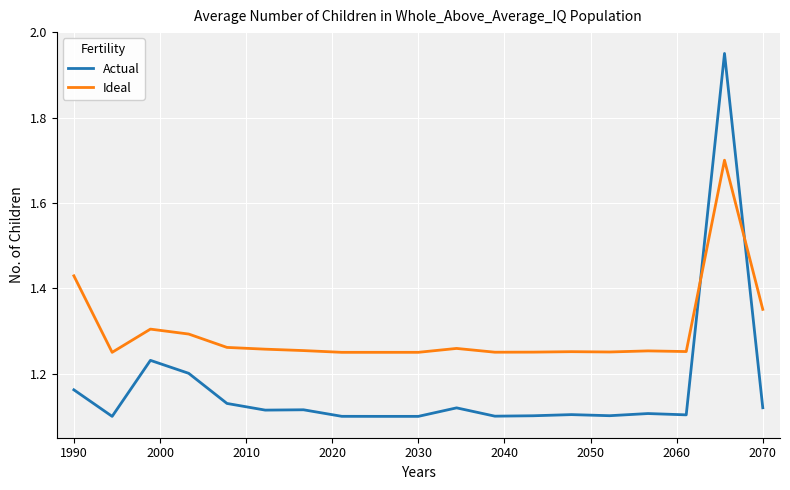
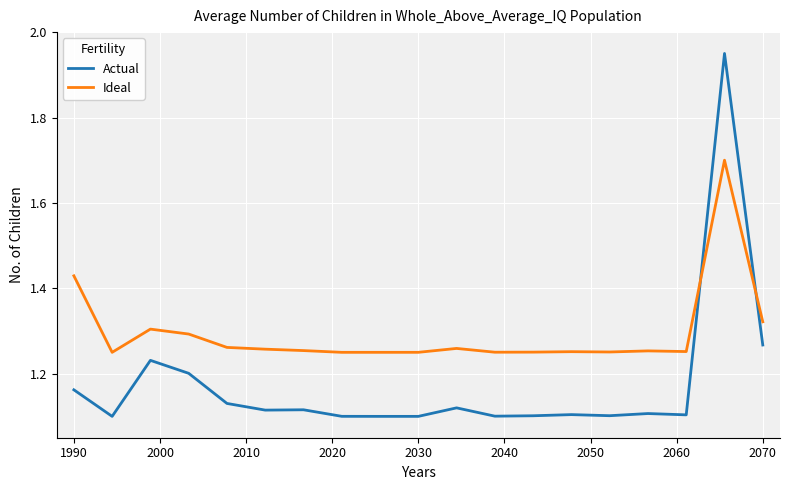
Actual, 2070: 1.12 -> 1.27
Ideal, 2070: 1.35 -> 1.32
